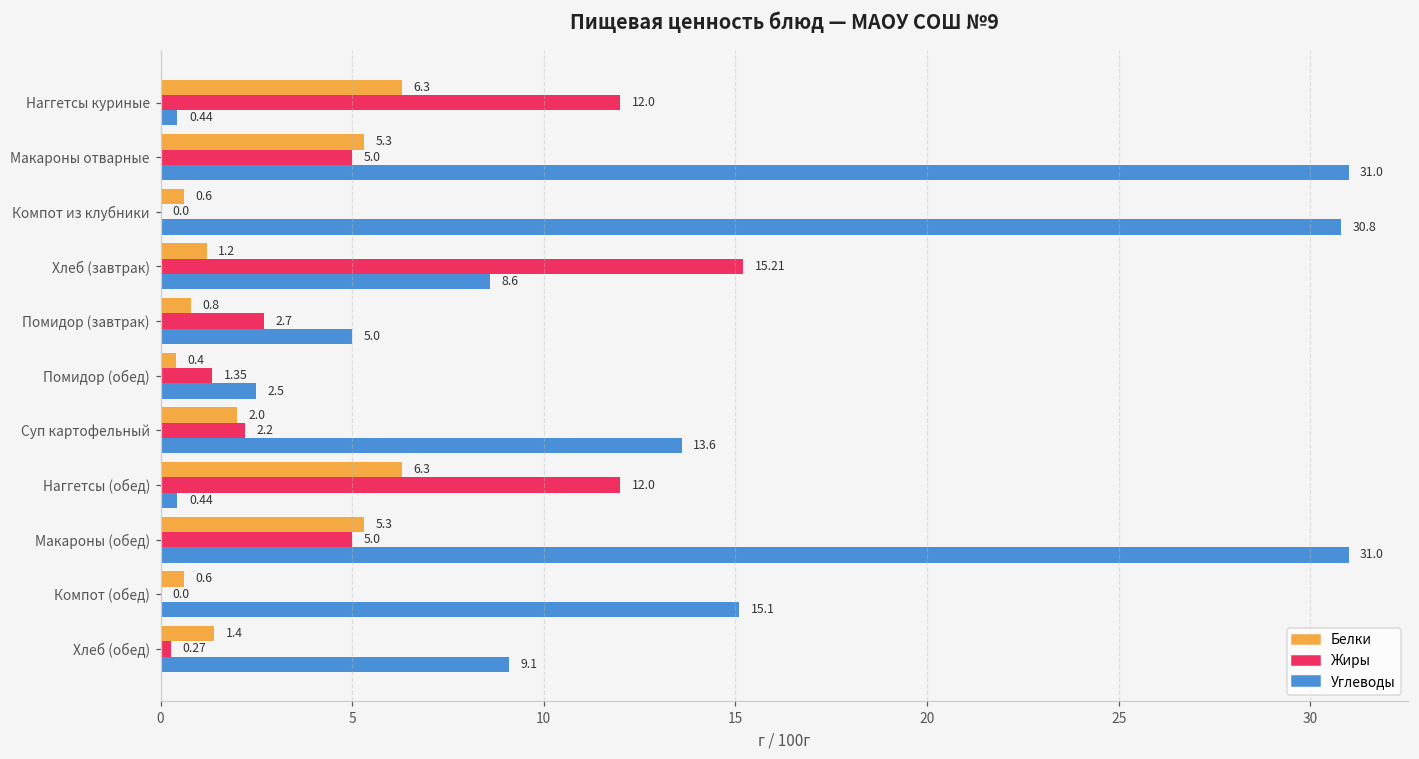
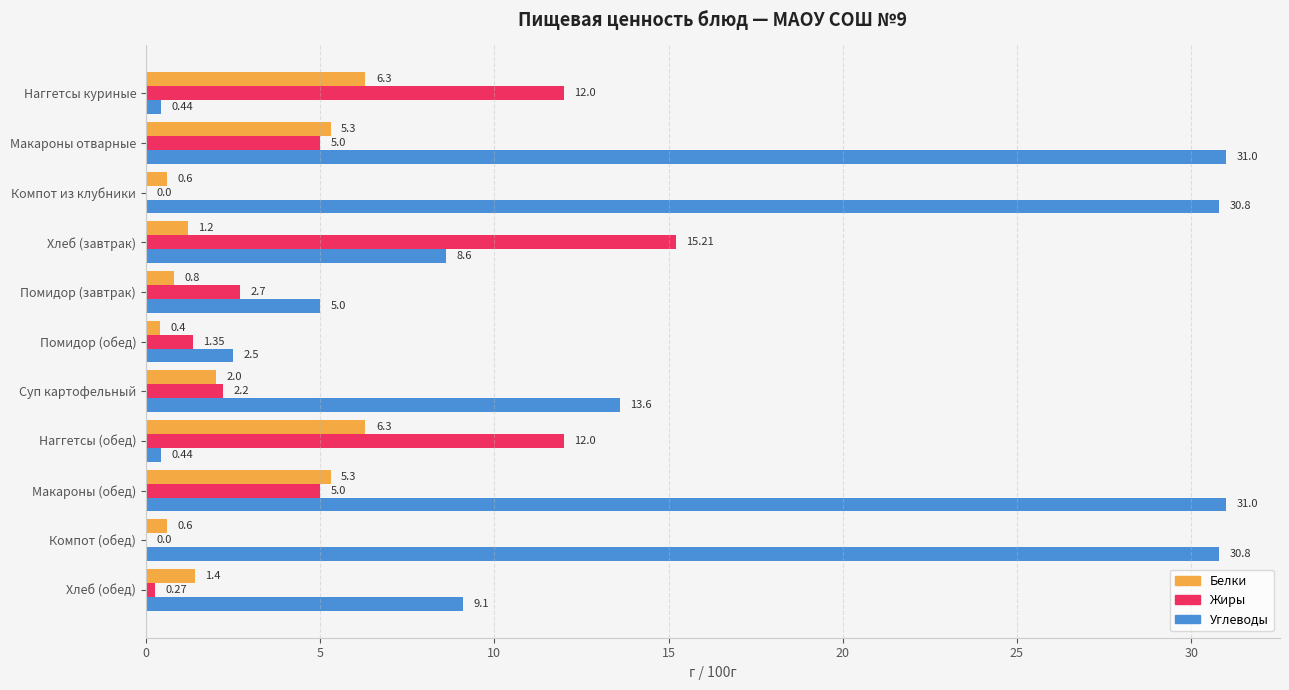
Углеводы, Компот (обед): 15.1 -> 30.8
